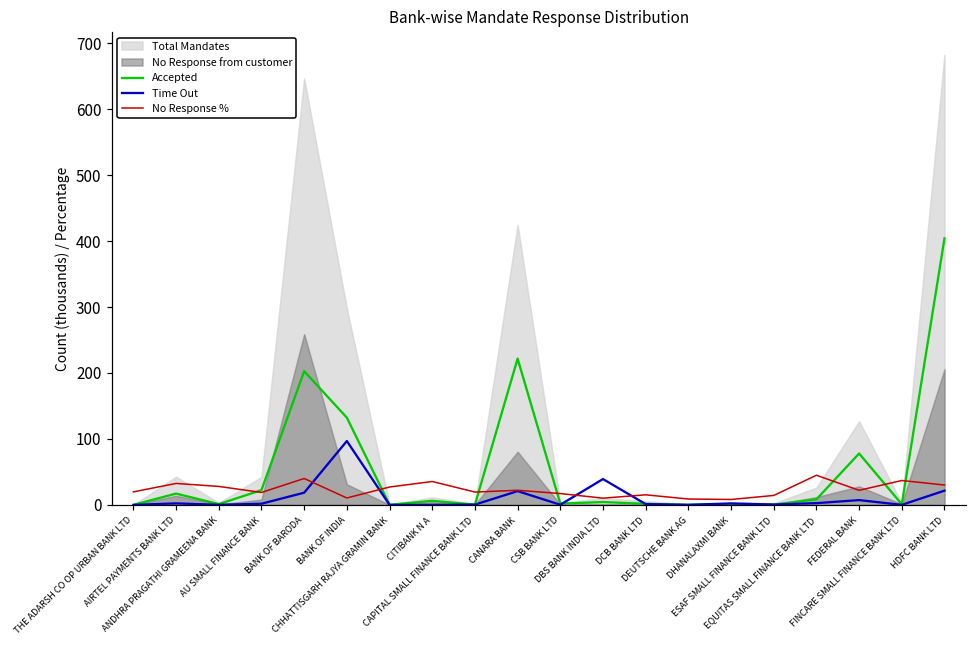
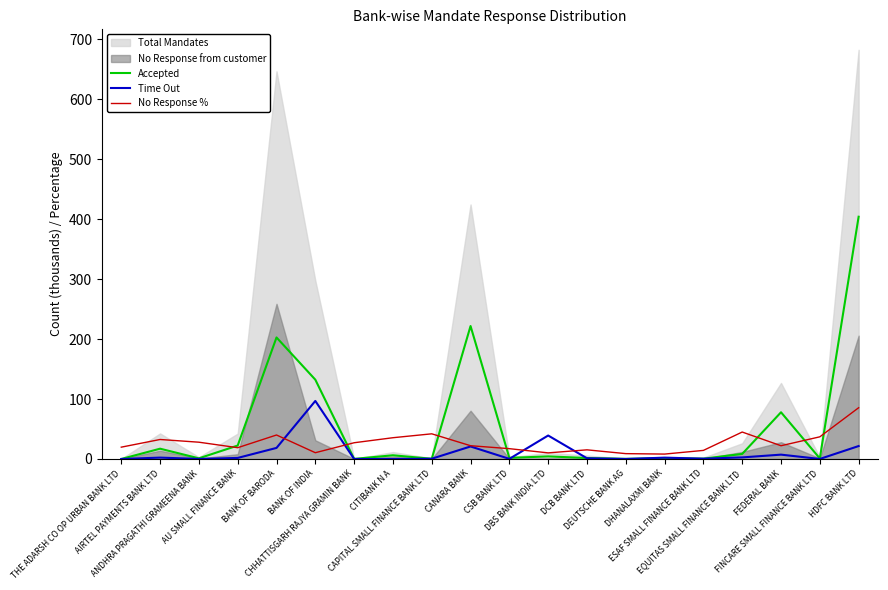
No Response %, CAPITAL SMALL FINANCE BANK LTD: 20 -> 40
No Response %, HDFC BANK LTD: 30 -> 90
